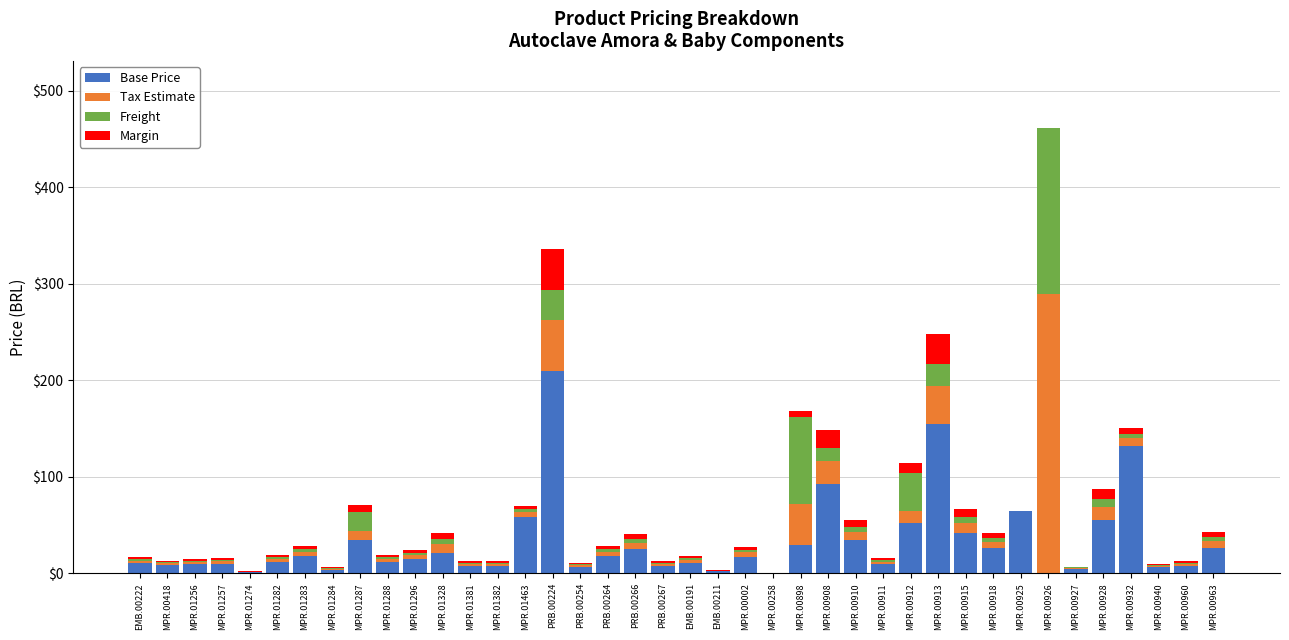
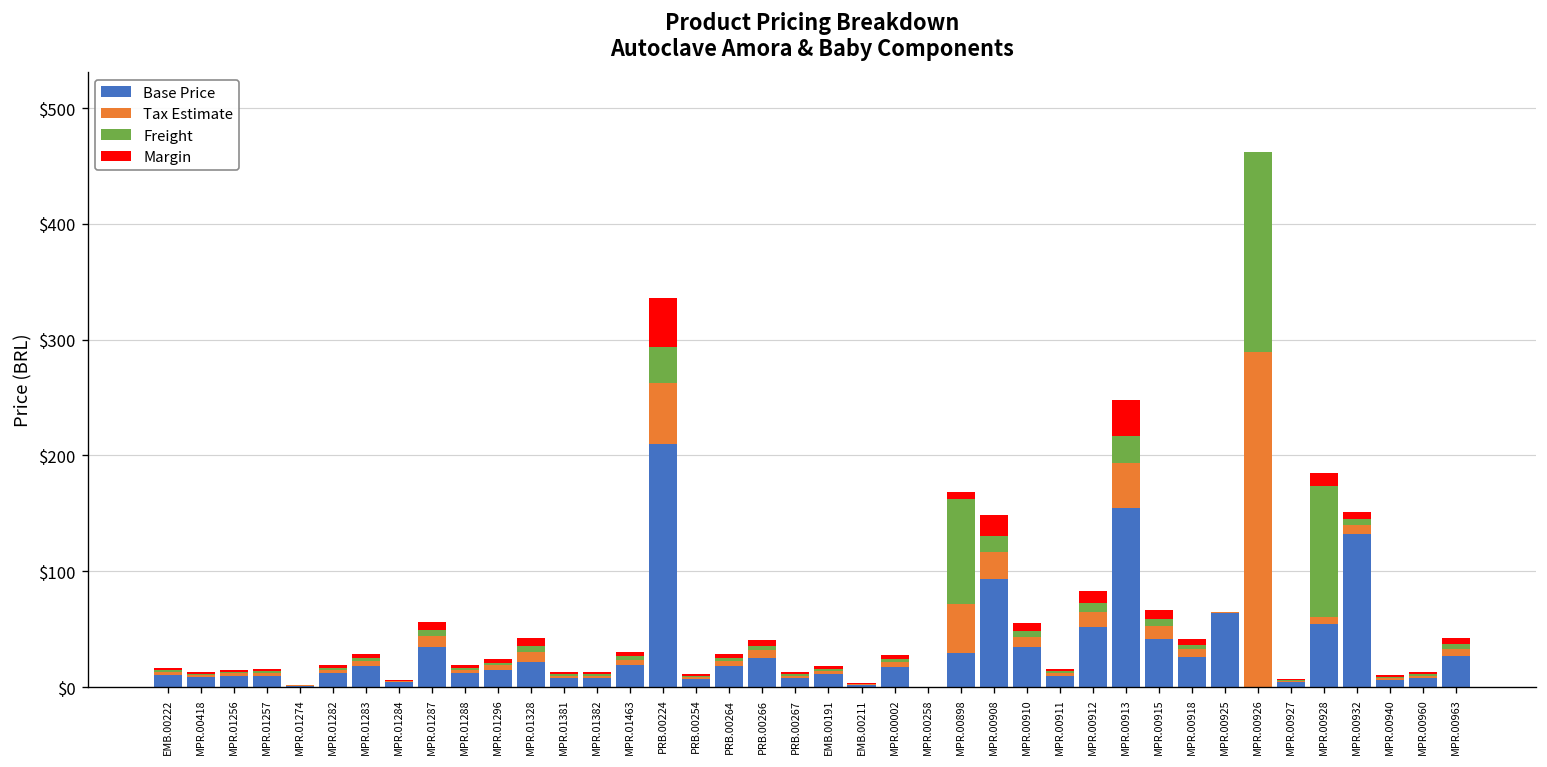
Freight, MPR.01287: $20 -> $10
Base Price, MPR.01463: $60 -> $20
Freight, MPR.00912: $40 -> $10
Tax Estimate, MPR.00928: $14 -> $5
Freight, MPR.00928: $10 -> $110
